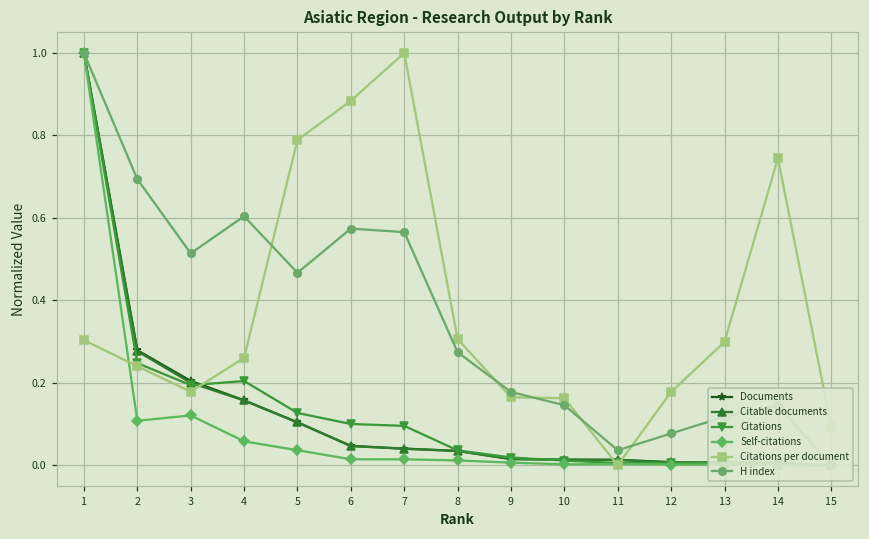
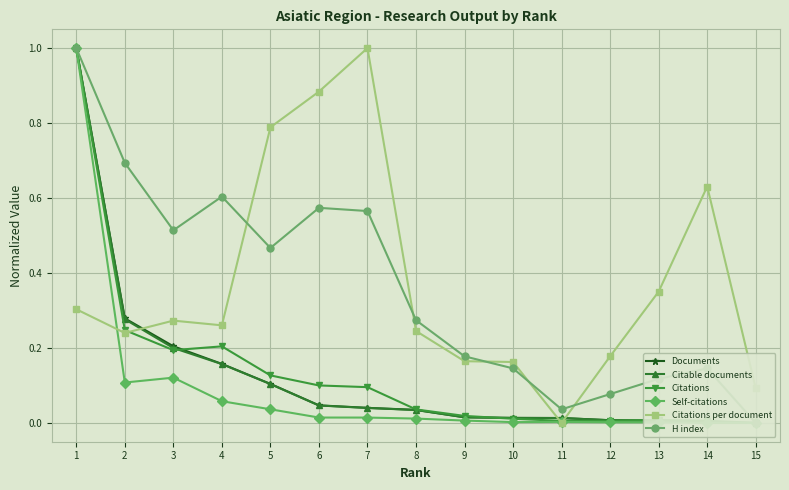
Citations per document, 3: 0.18 -> 0.27
Citations per document, 8: 0.31 -> 0.25
Citations per document, 13: 0.30 -> 0.35
Citations per document, 14: 0.74 -> 0.63
